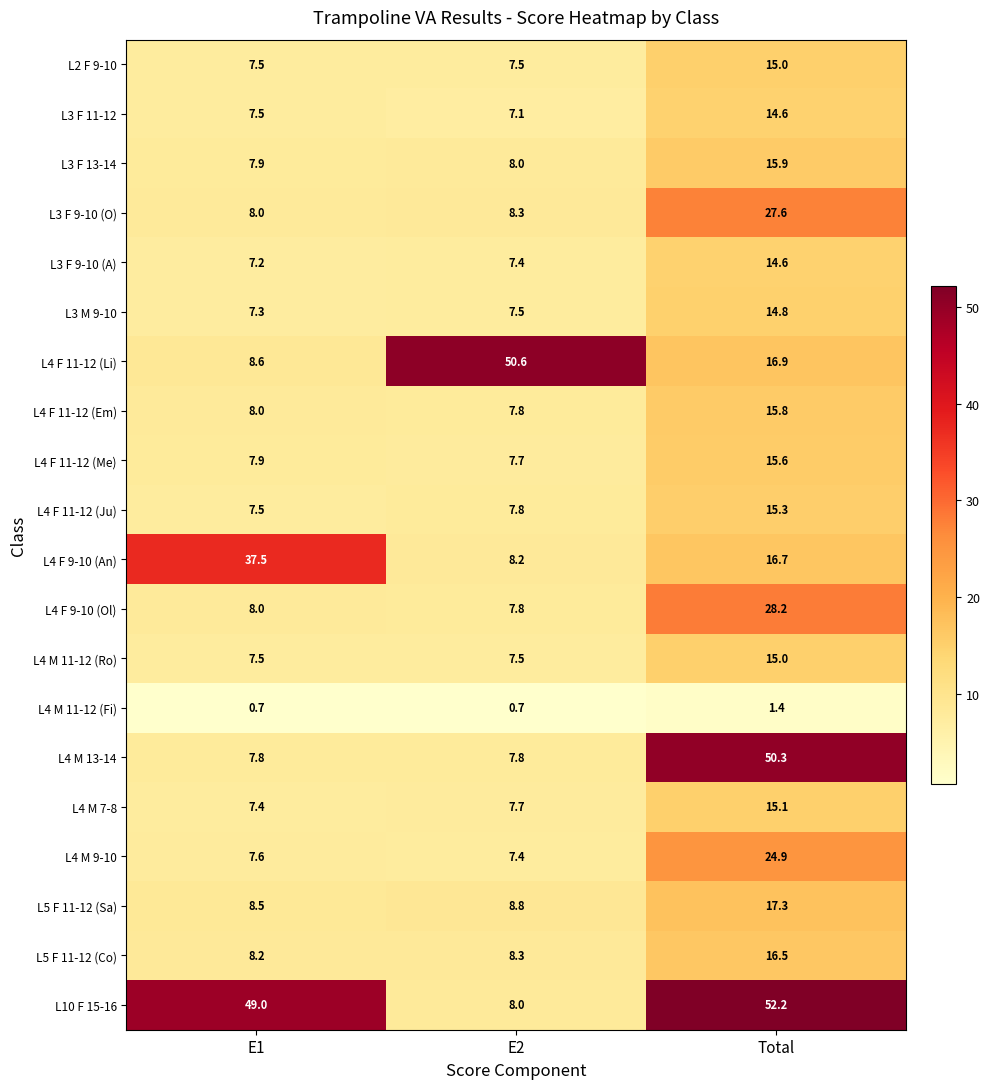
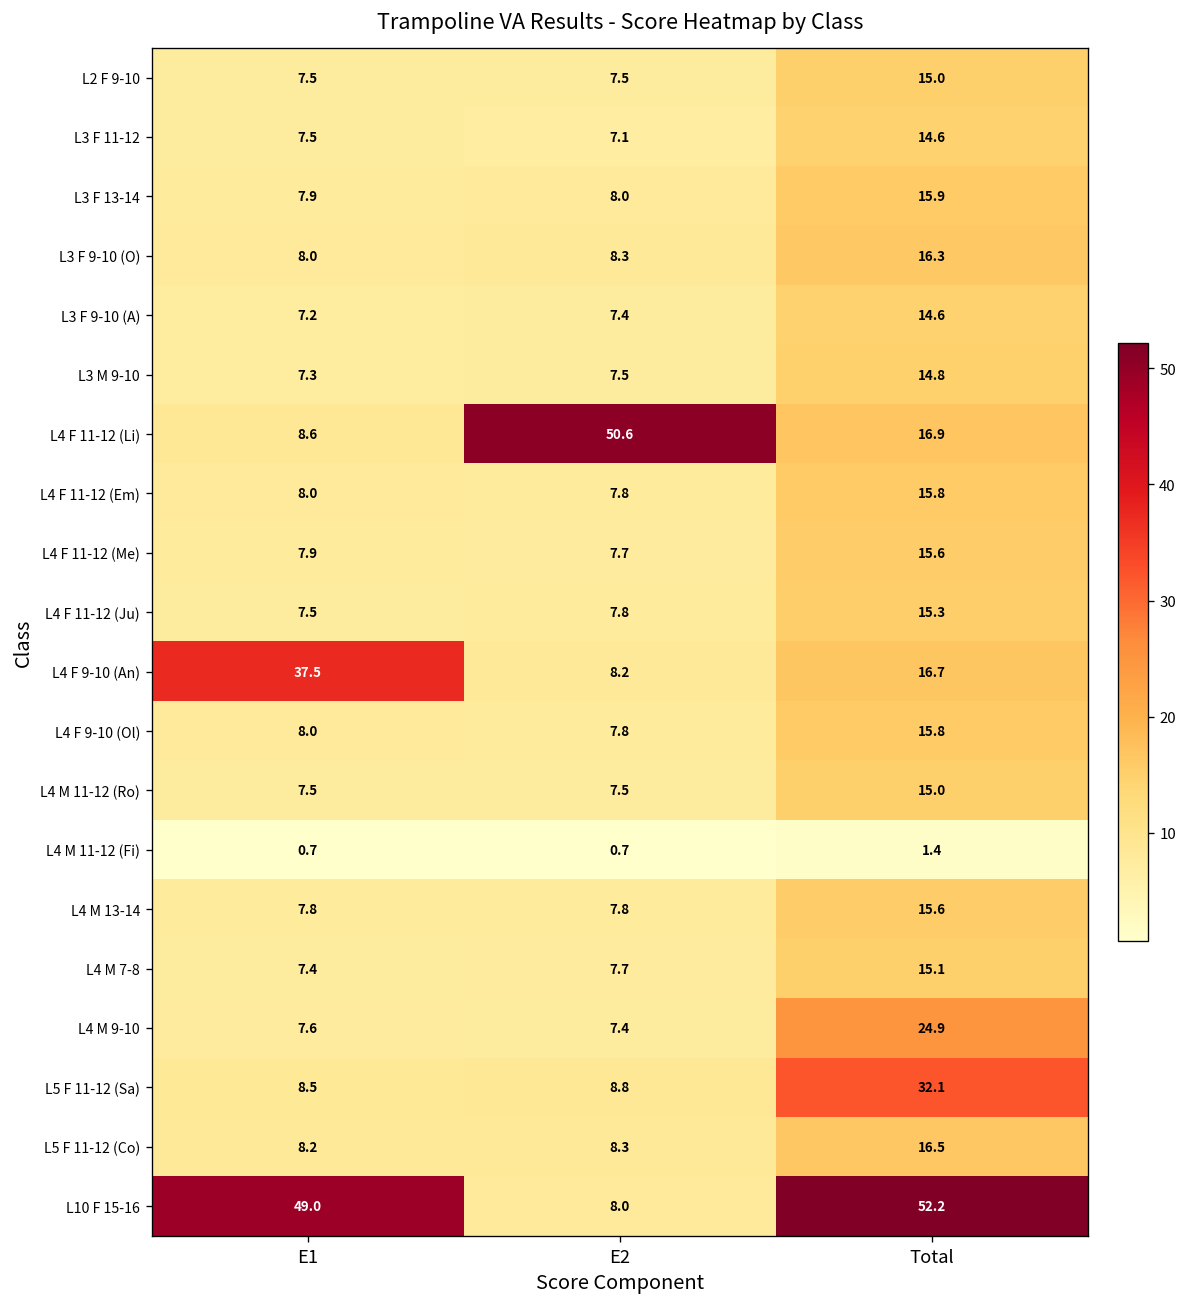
L3 F 9-10 (O), Total: 27.6 -> 16.3
L4 F 9-10 (Ol), Total: 28.2 -> 15.8
L4 M 13-14, Total: 50.3 -> 15.6
L5 F 11-12 (Sa), Total: 17.3 -> 32.1
